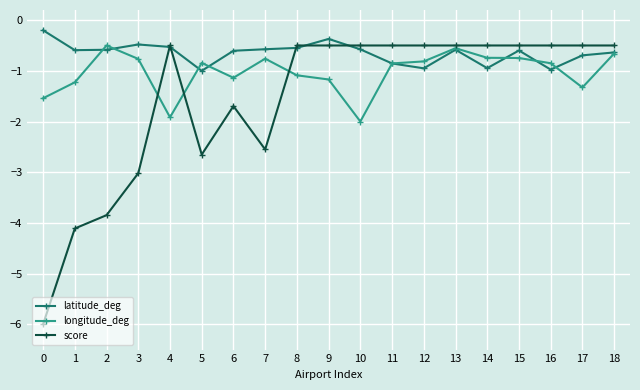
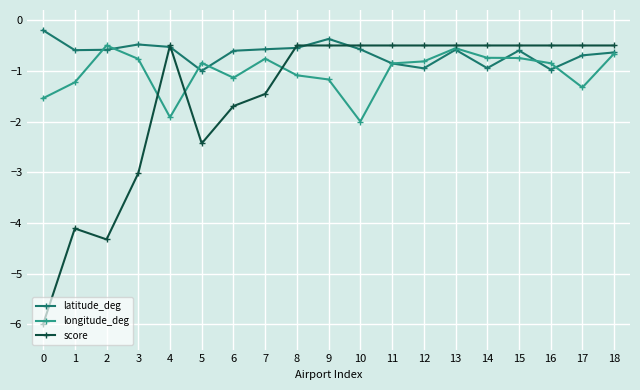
score, 2: -3.8 -> -4.3
score, 5: -2.7 -> -2.4
score, 7: -2.6 -> -1.5
